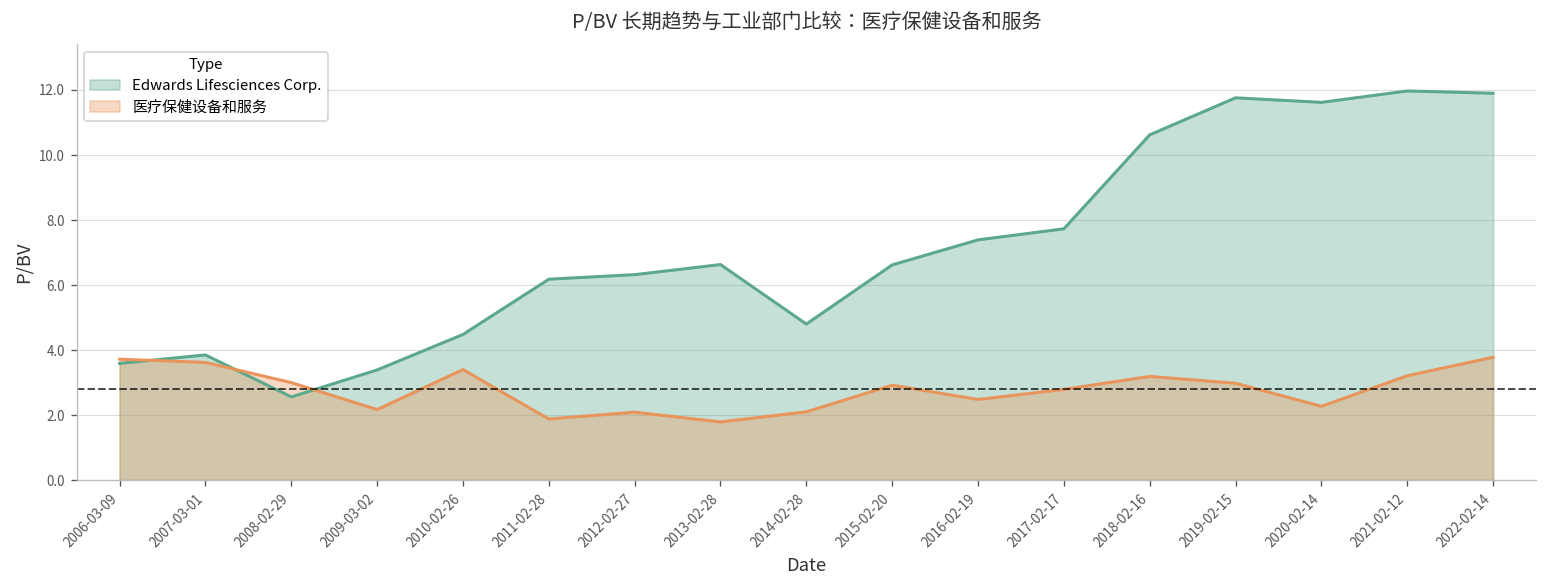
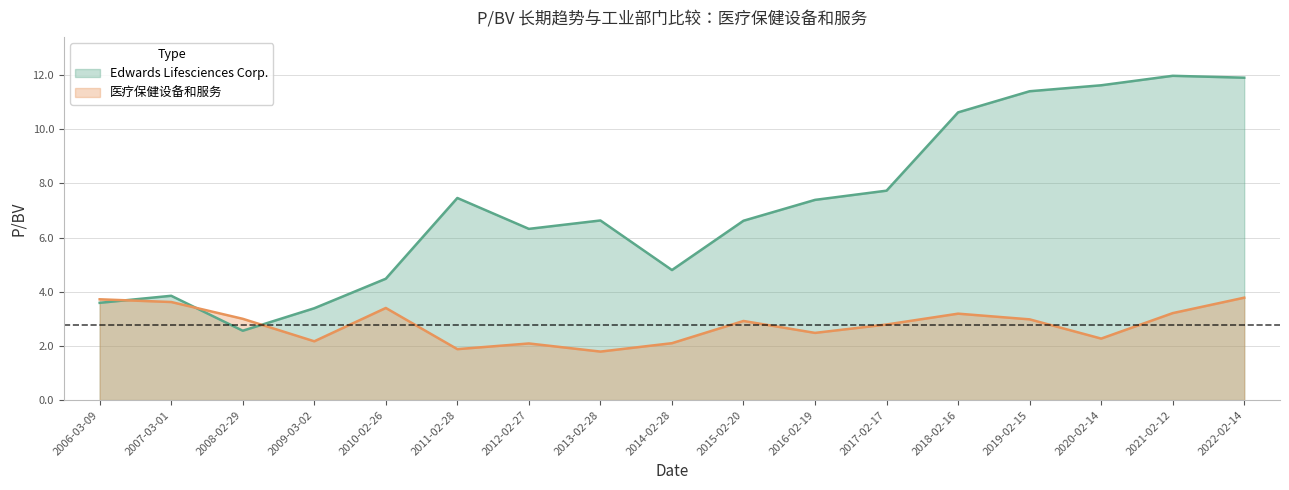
Edwards Lifesciences Corp., 2011-02-28: 6.2 -> 7.5
Edwards Lifesciences Corp., 2019-02-15: 11.8 -> 11.4
